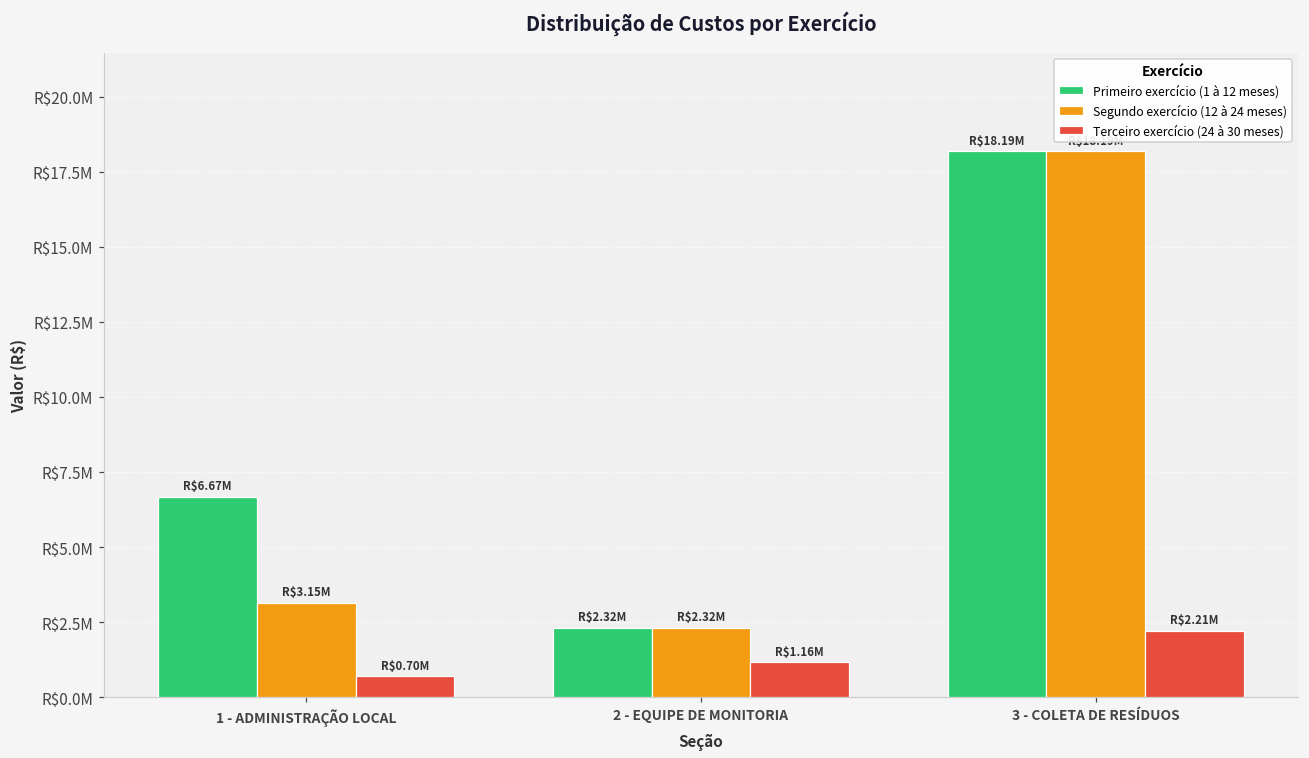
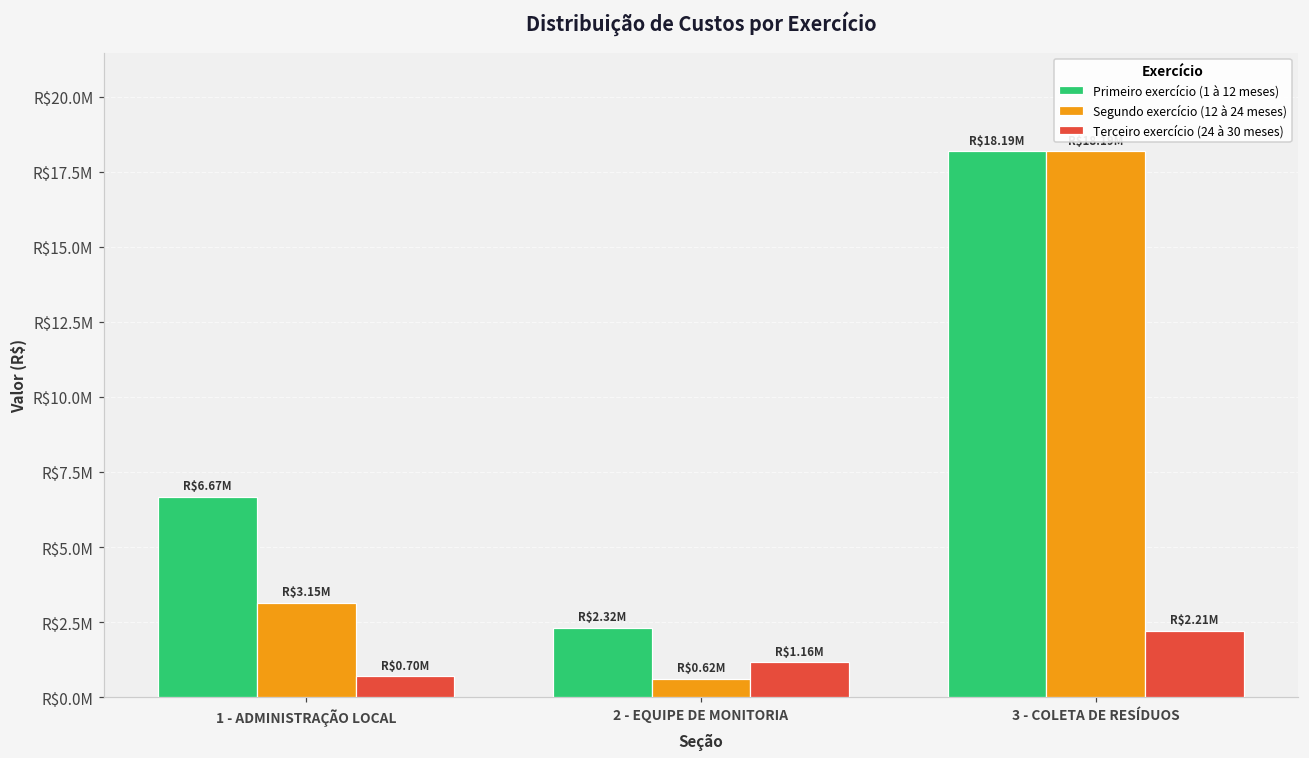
Segundo exercício (12 à 24 meses), 2 - EQUIPE DE MONITORIA: $2.32M -> $0.62M
